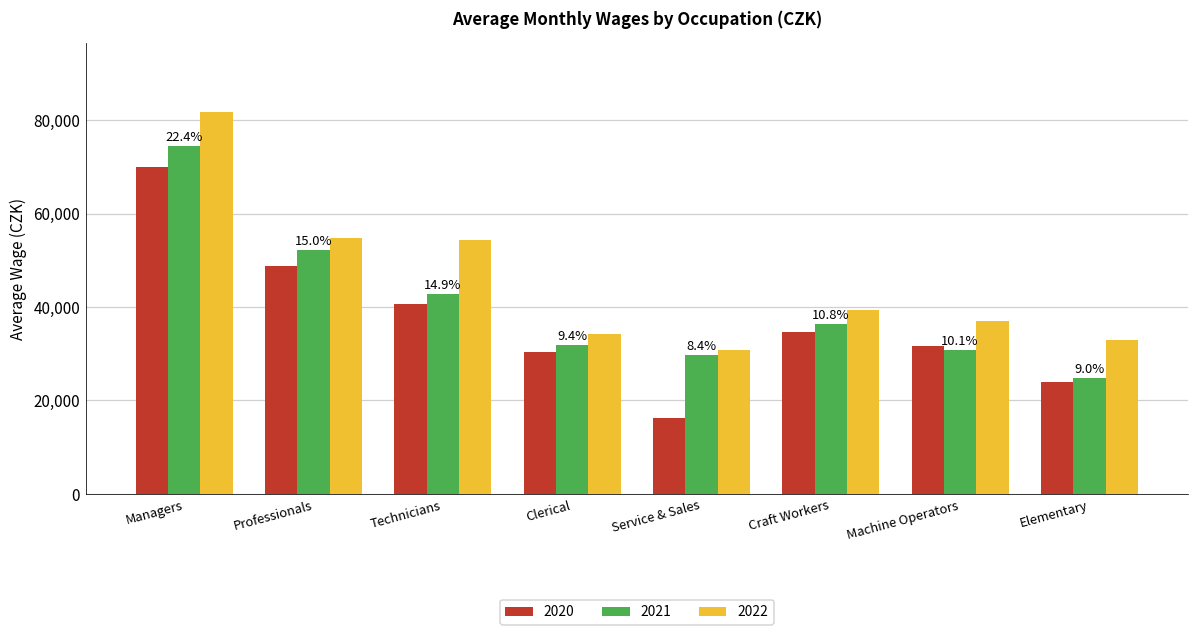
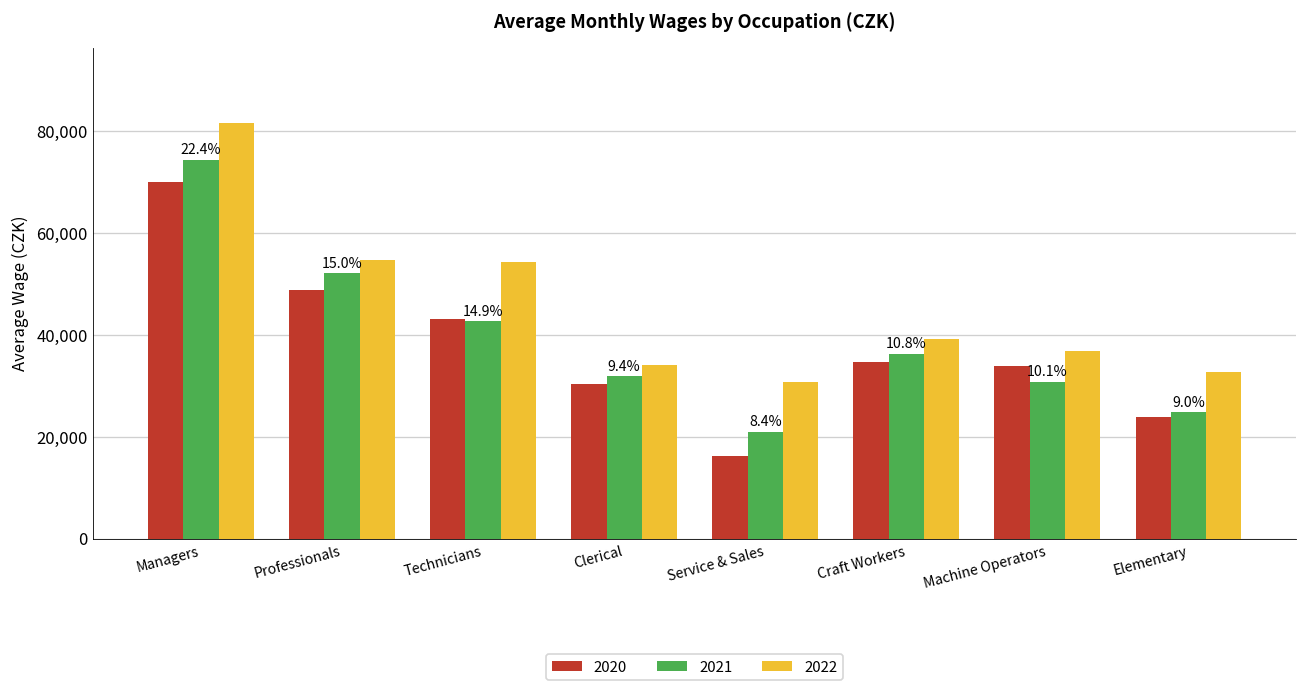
2020, Technicians: 41,000 -> 43,000
2021, Service & Sales: 30,000 -> 21,000
2020, Machine Operators: 32,000 -> 34,000
